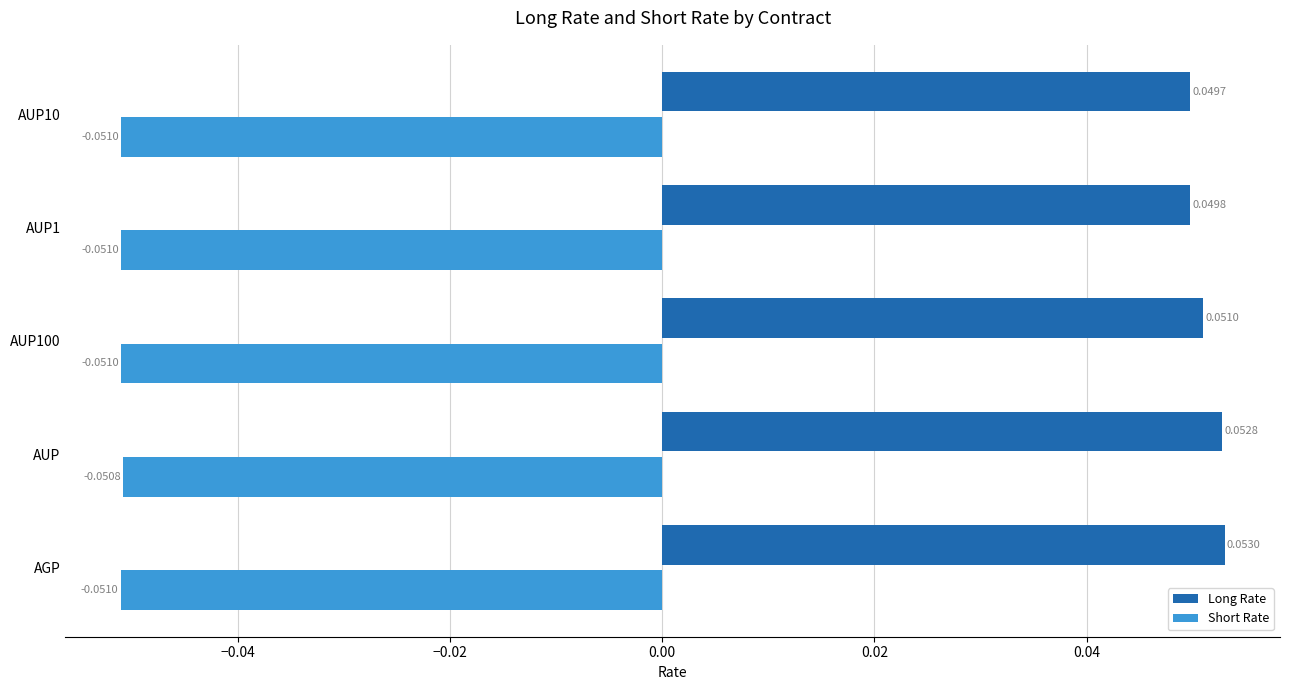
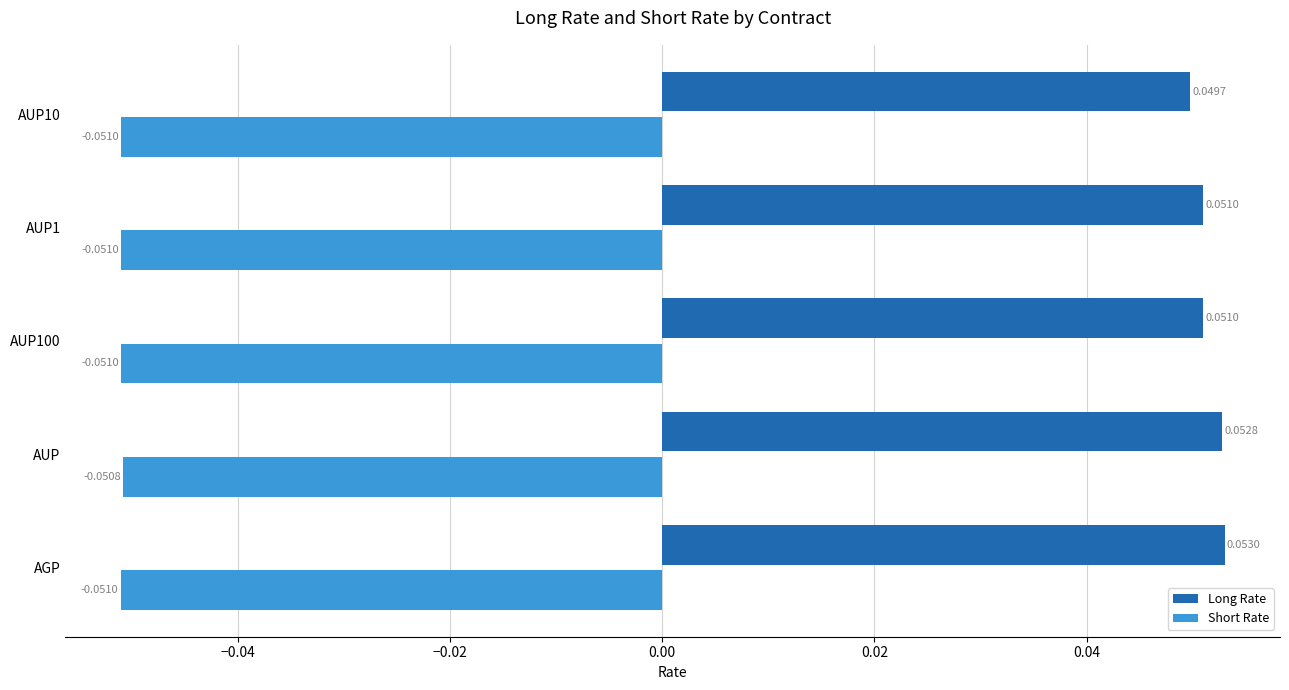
Long Rate, AUP1: 0.0498 -> 0.0510
